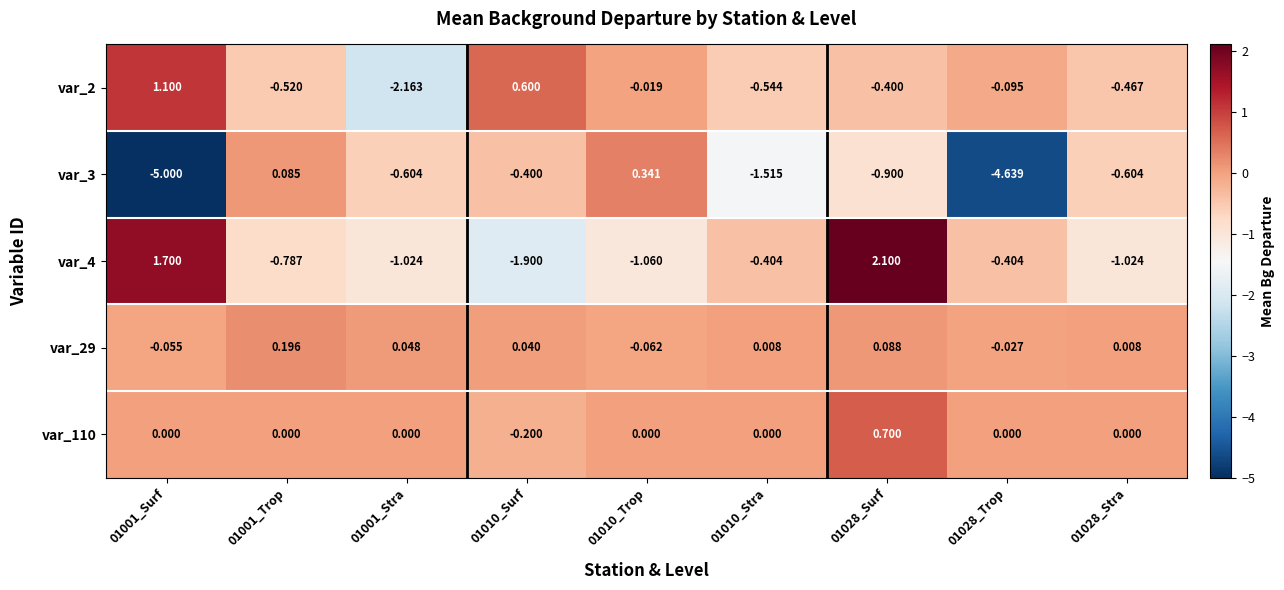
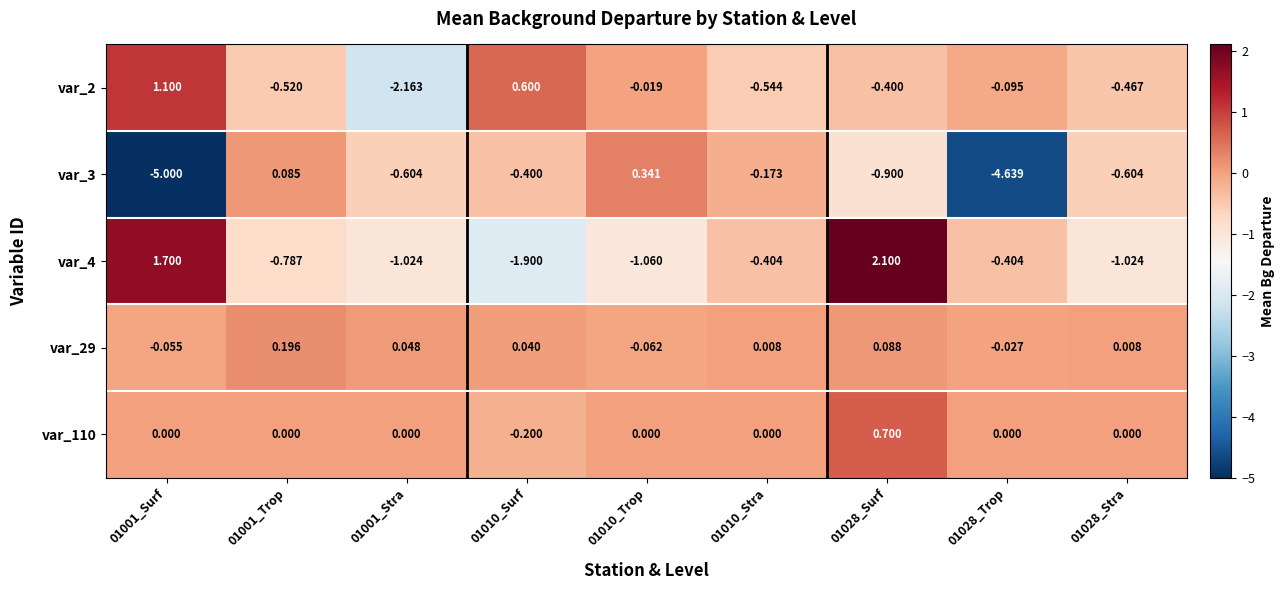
var_3, 01010_Stra: -1.515 -> -0.173
